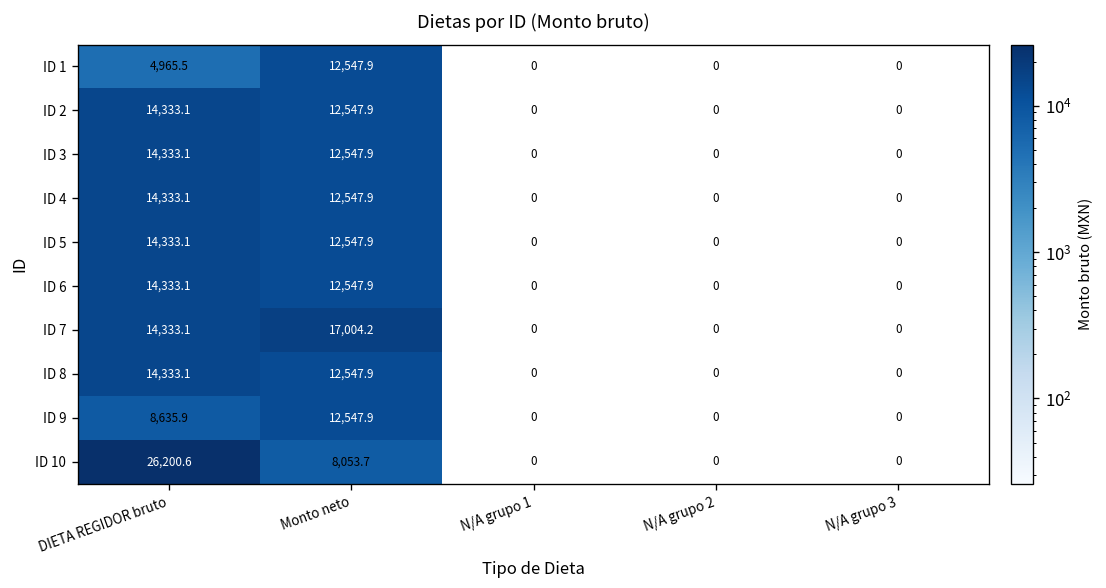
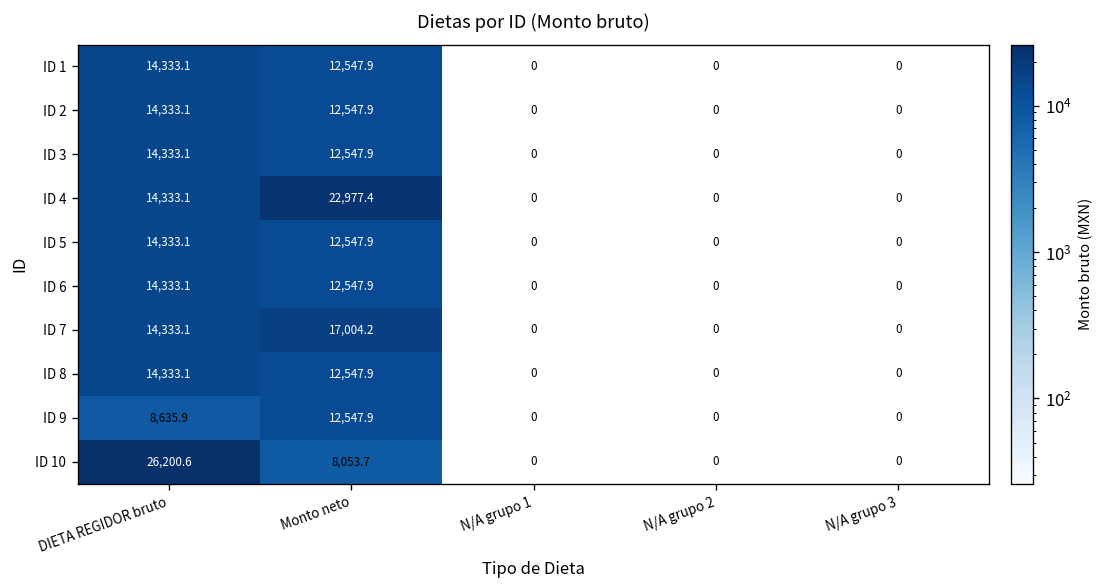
ID 1, DIETA REGIDOR bruto: 4,965.5 -> 14,333.1
ID 4, Monto neto: 12,547.9 -> 22,977.4
